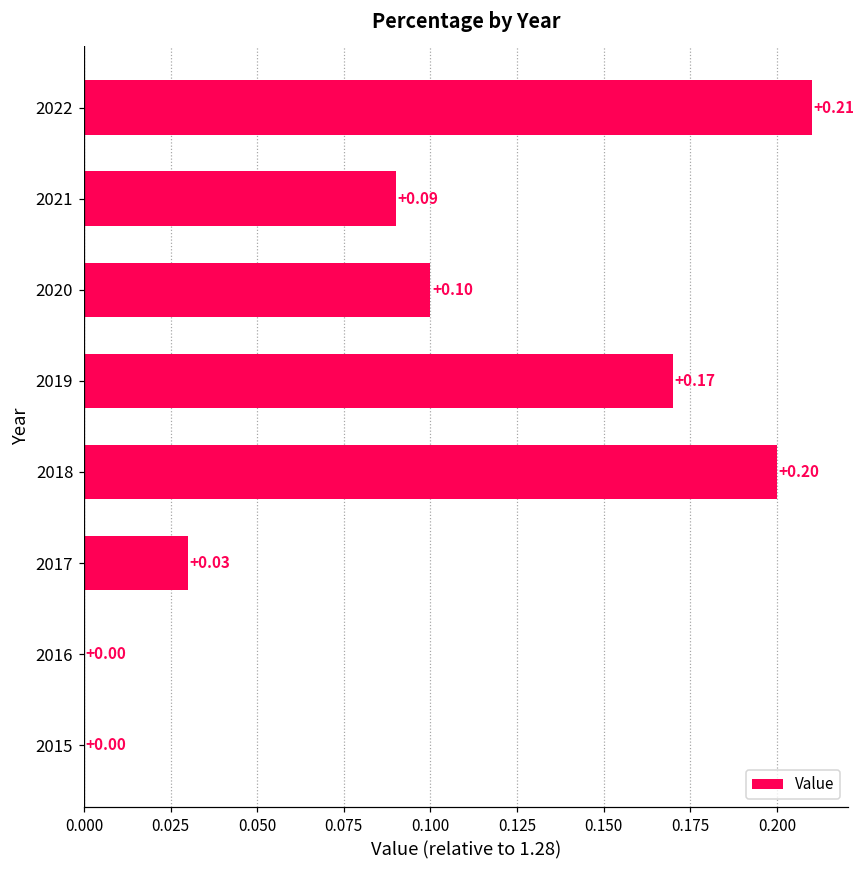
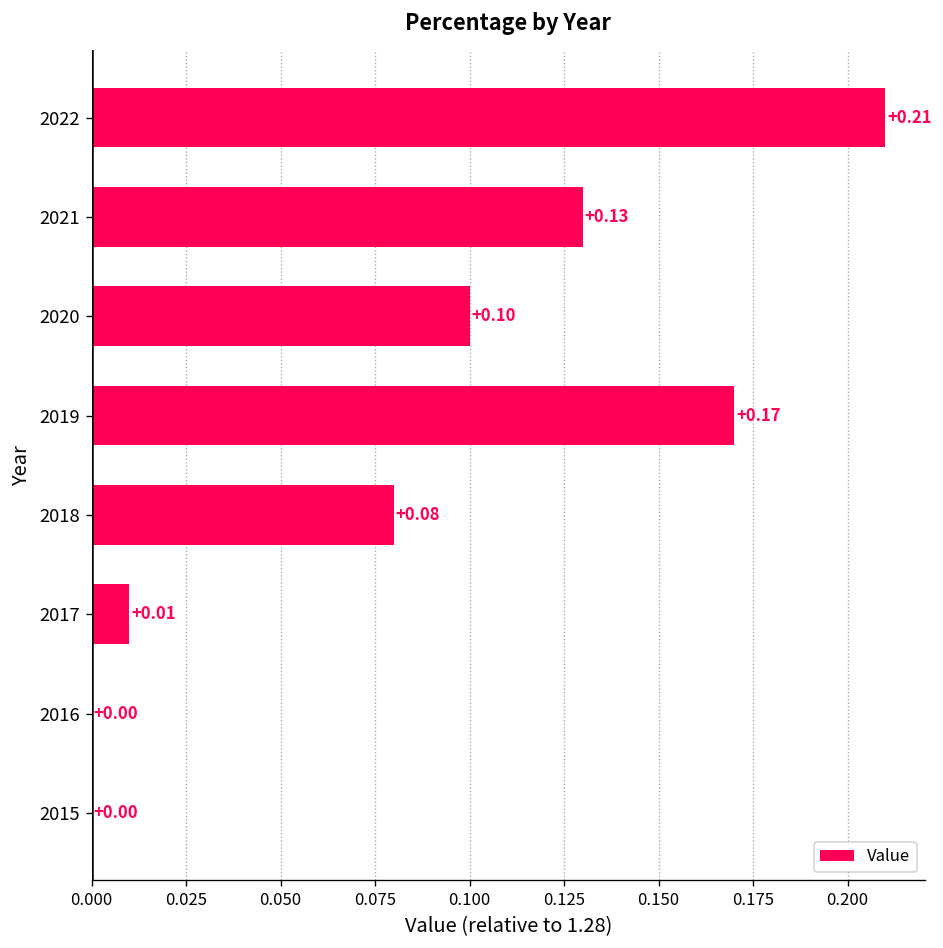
2021: +0.09 -> +0.13
2018: +0.20 -> +0.08
2017: +0.03 -> +0.01
